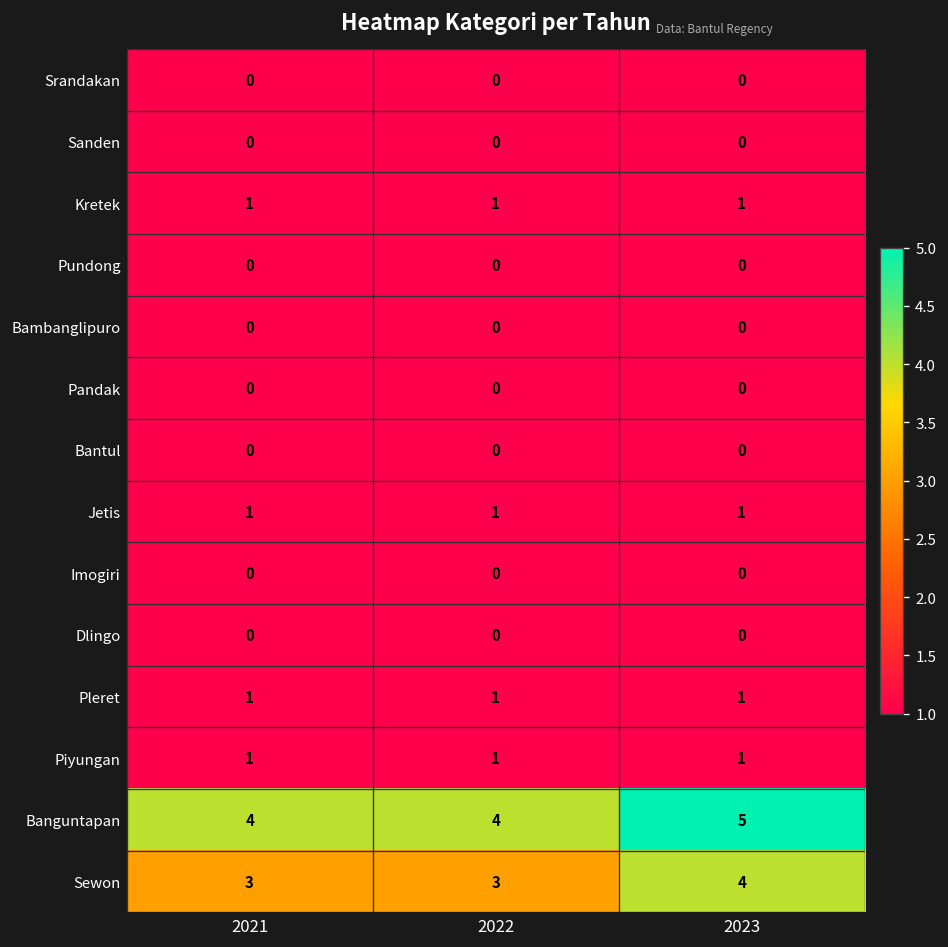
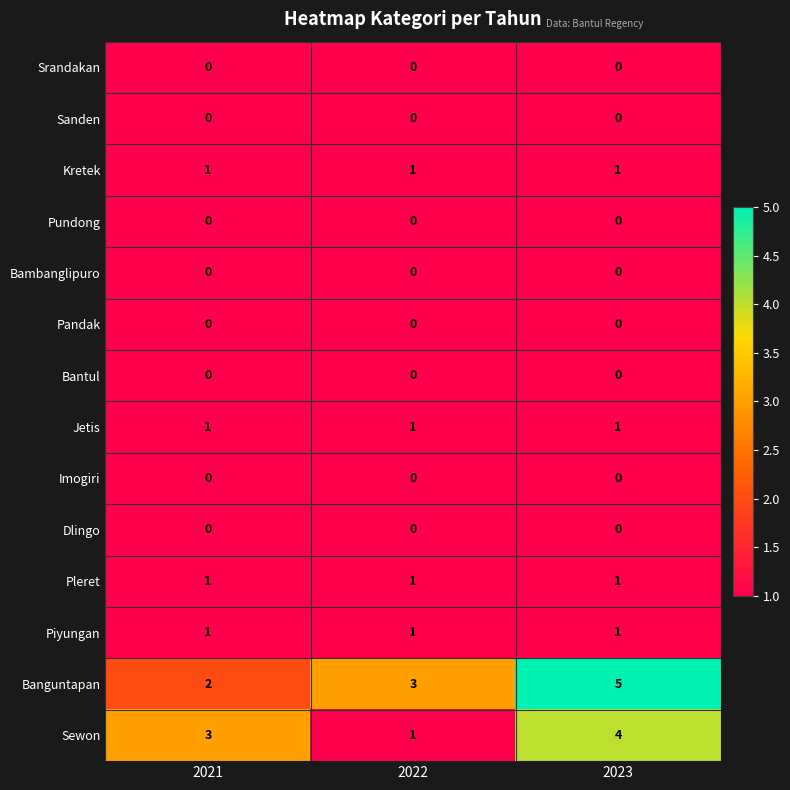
Banguntapan, 2021: 4 -> 2
Banguntapan, 2022: 4 -> 3
Sewon, 2022: 3 -> 1
